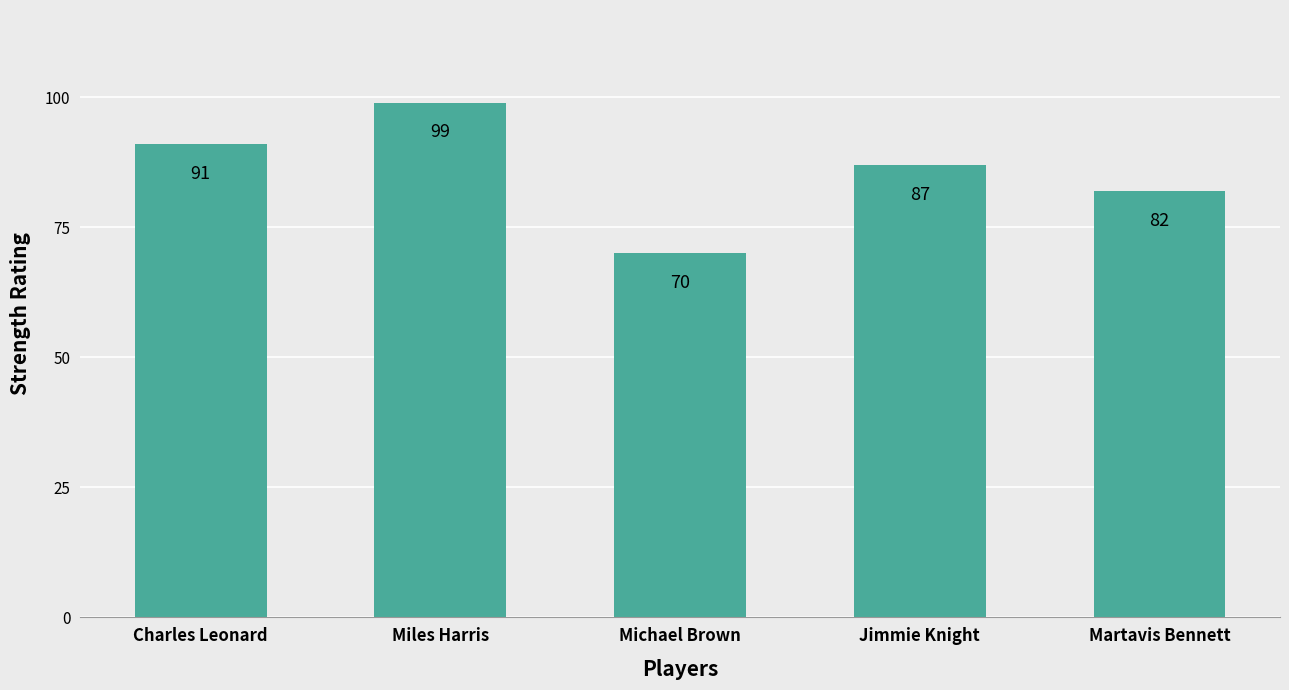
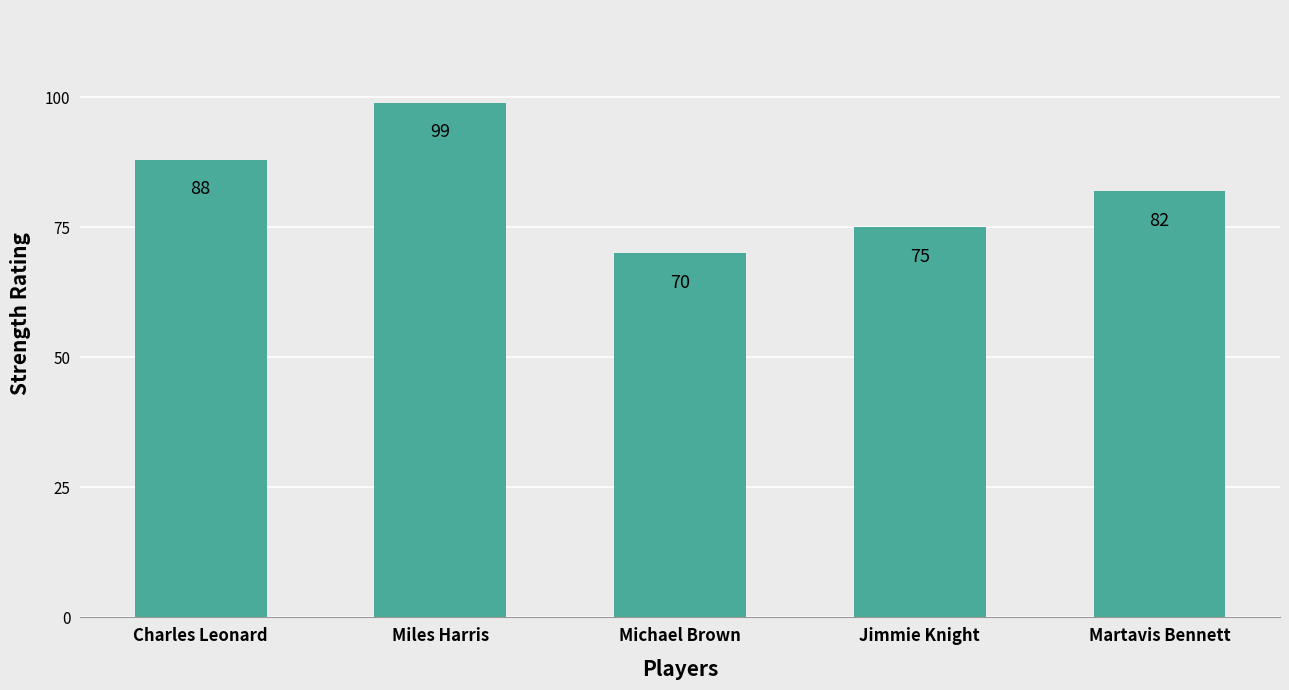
Charles Leonard: 91 -> 88
Jimmie Knight: 87 -> 75
